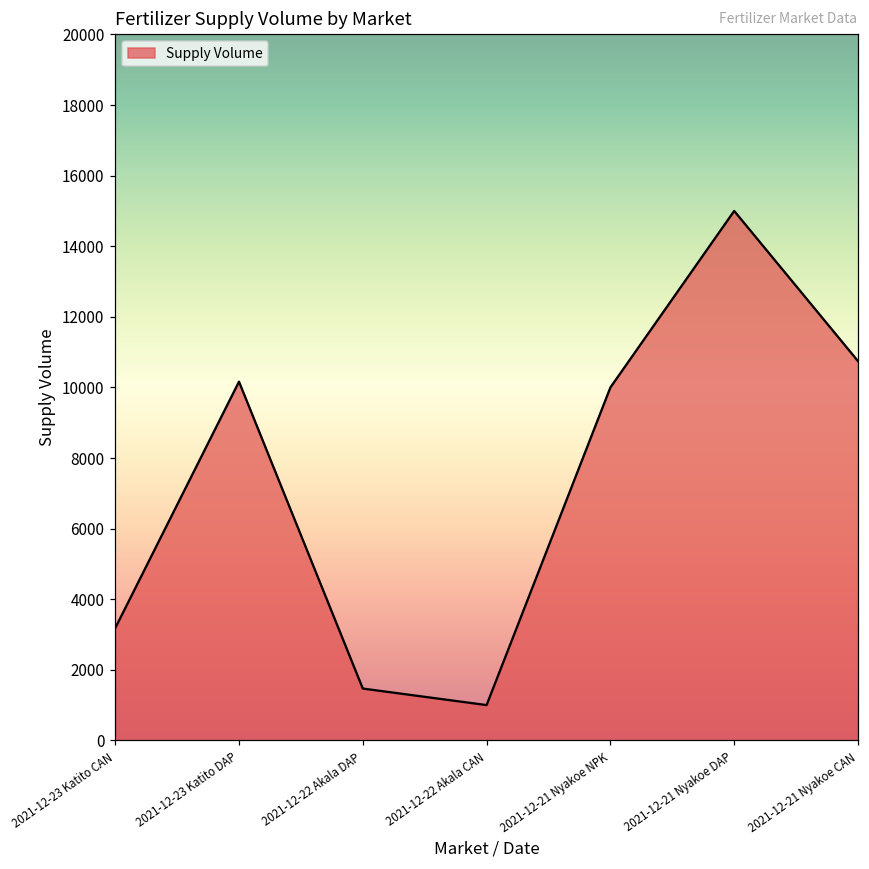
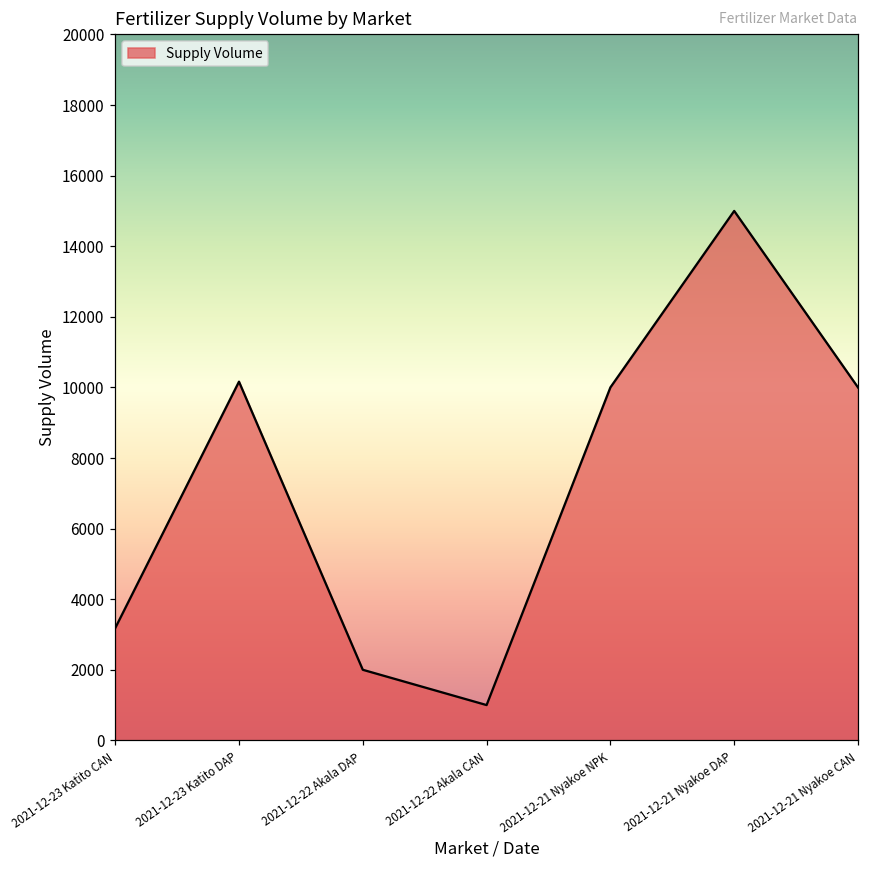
2021-12-22 Akala DAP: 1500 -> 2000
2021-12-21 Nyakoe CAN: 10700 -> 10000
